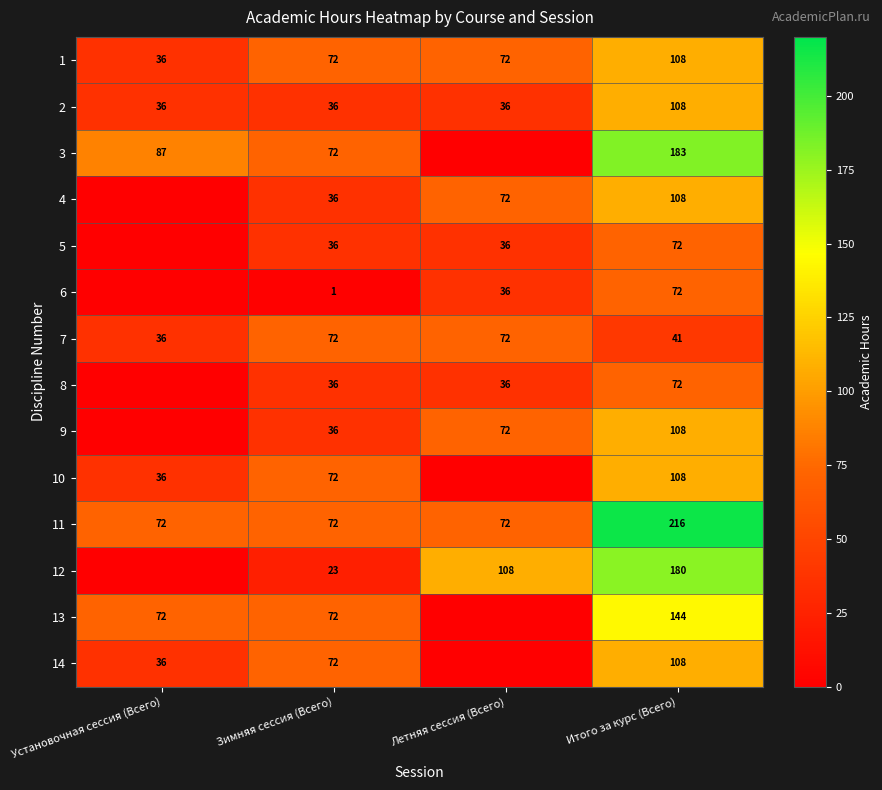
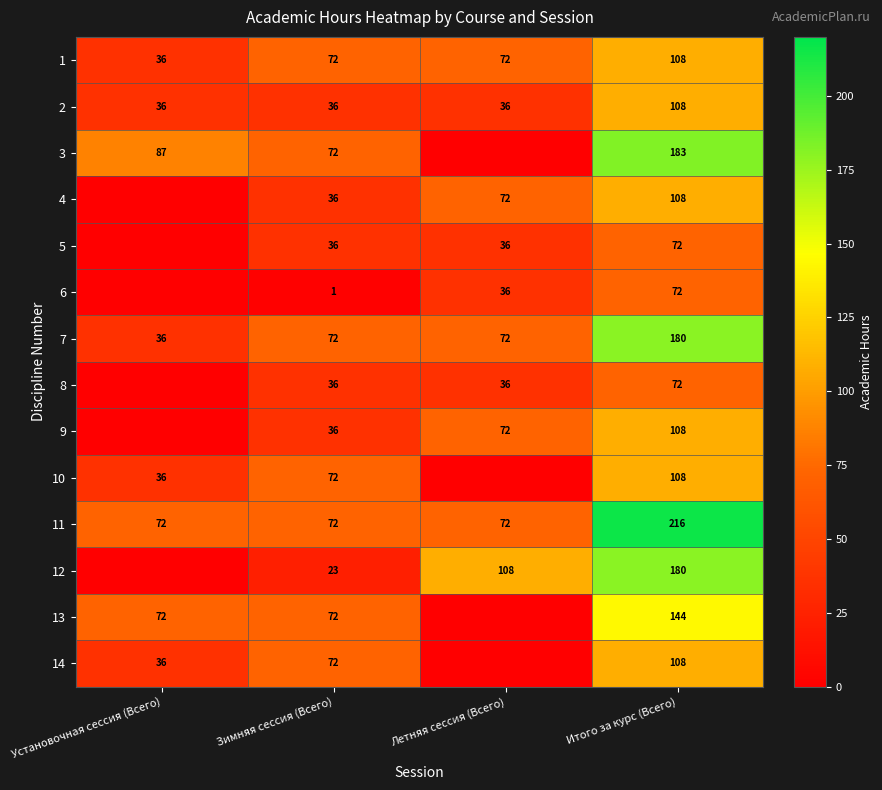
7, Итого за курс (Всего): 41 -> 180
